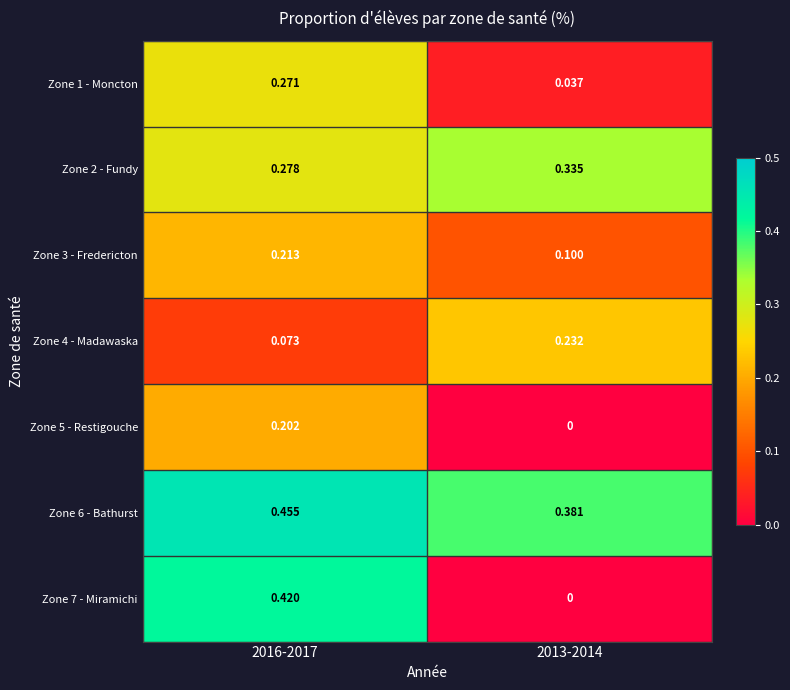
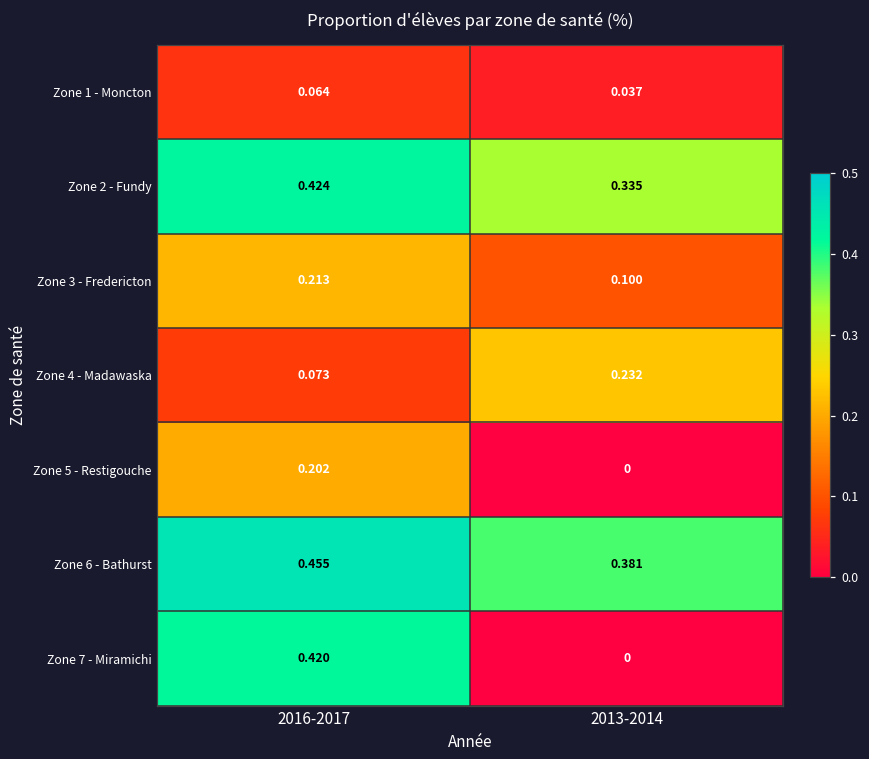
Zone 1 - Moncton, 2016-2017: 0.271 -> 0.064
Zone 2 - Fundy, 2016-2017: 0.278 -> 0.424
